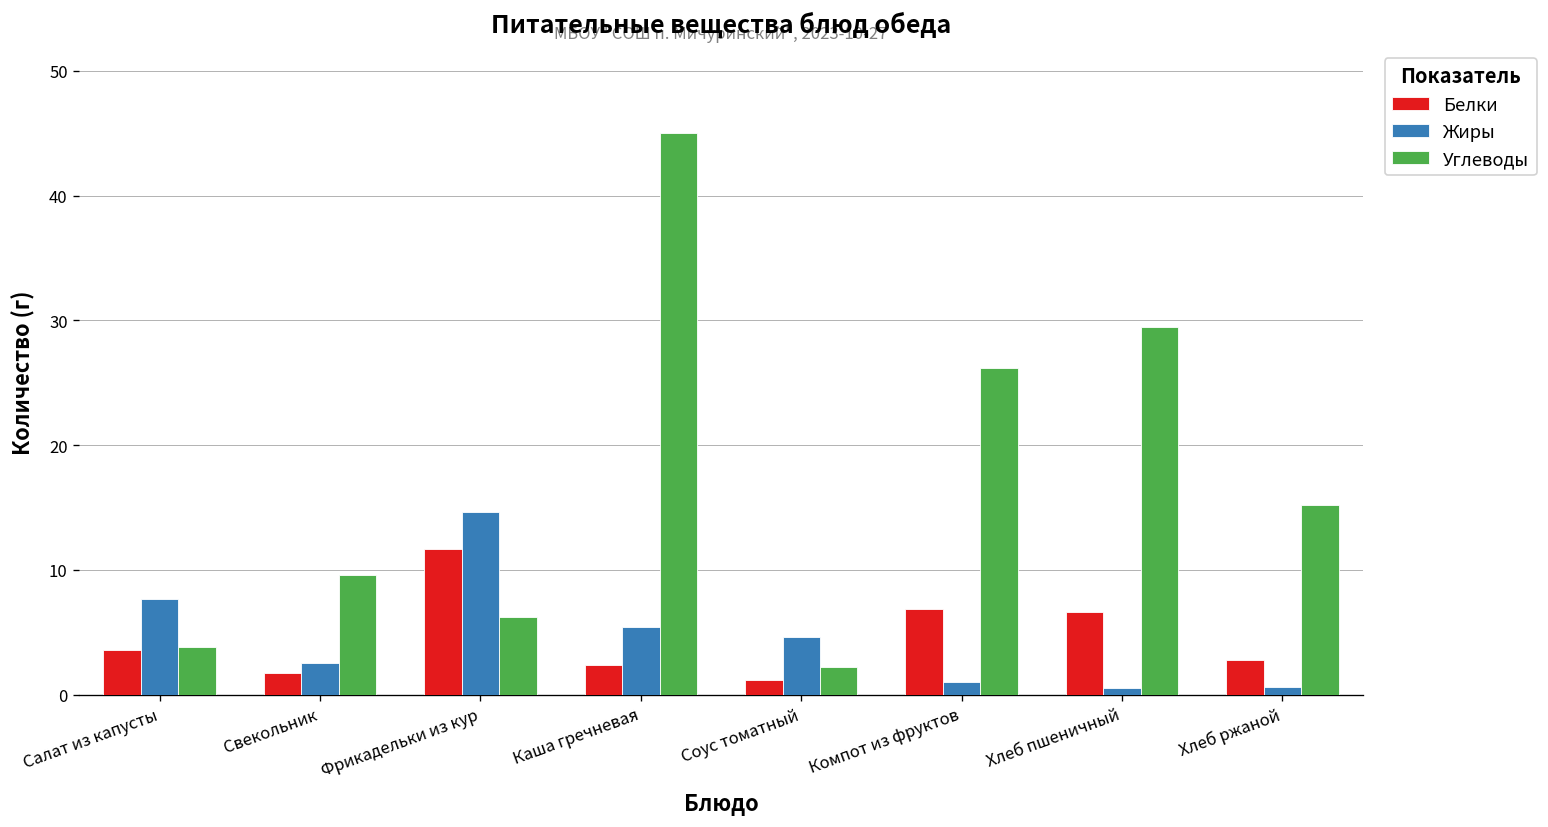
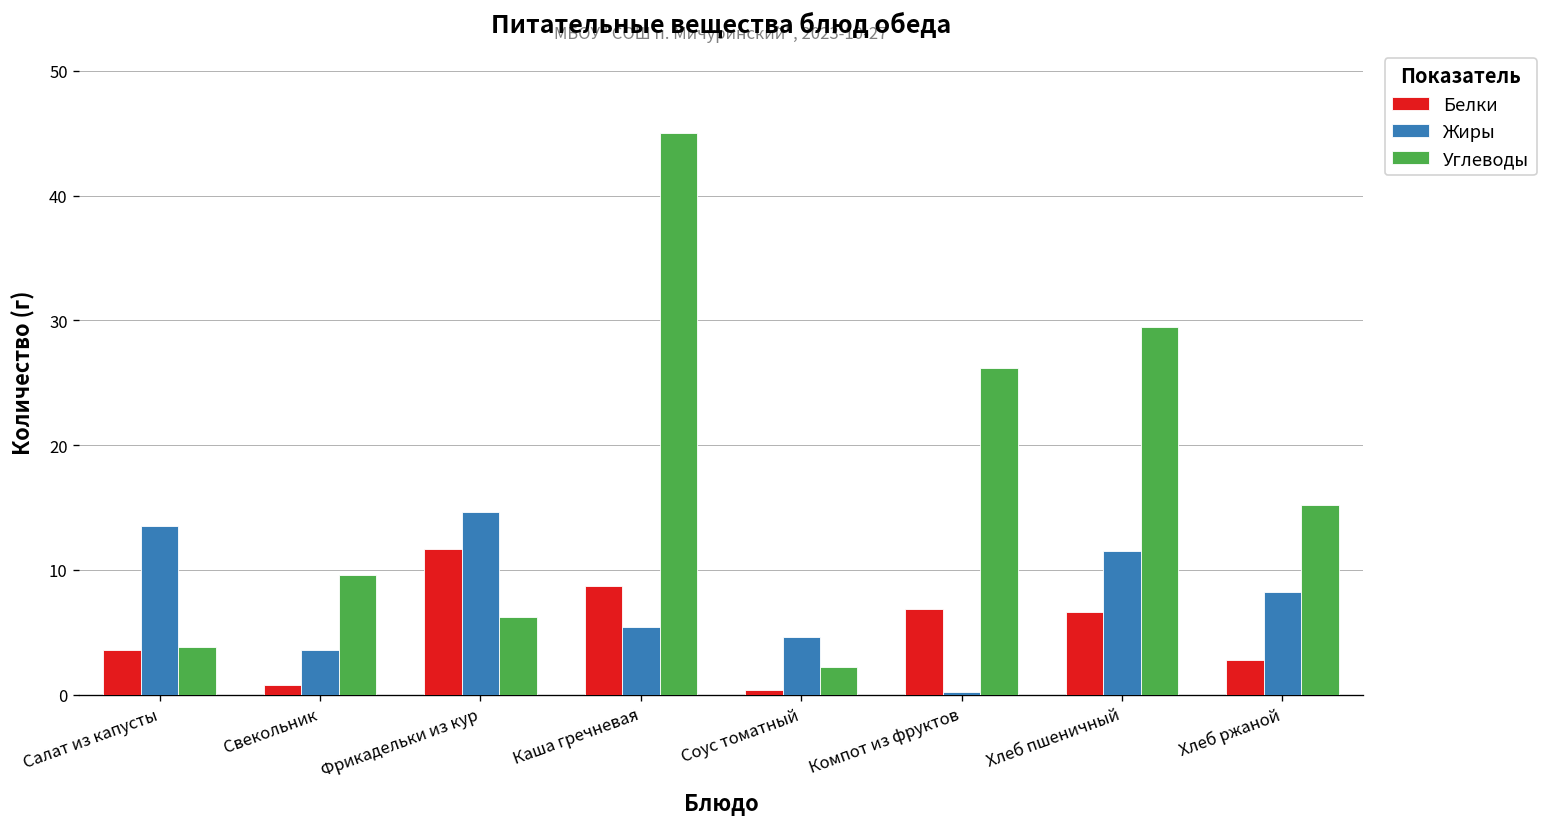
Жиры, Салат из капусты: 7.7 -> 13.5
Белки, Свекольник: 1.7 -> 0.8
Жиры, Свекольник: 2.5 -> 3.6
Белки, Каша гречневая: 2.4 -> 8.7
Белки, Соус томатный: 1.2 -> 0.4
Жиры, Компот из фруктов: 1.0 -> 0.2
Жиры, Хлеб пшеничный: 0.5 -> 11.5
Жиры, Хлеб ржаной: 0.6 -> 8.2
